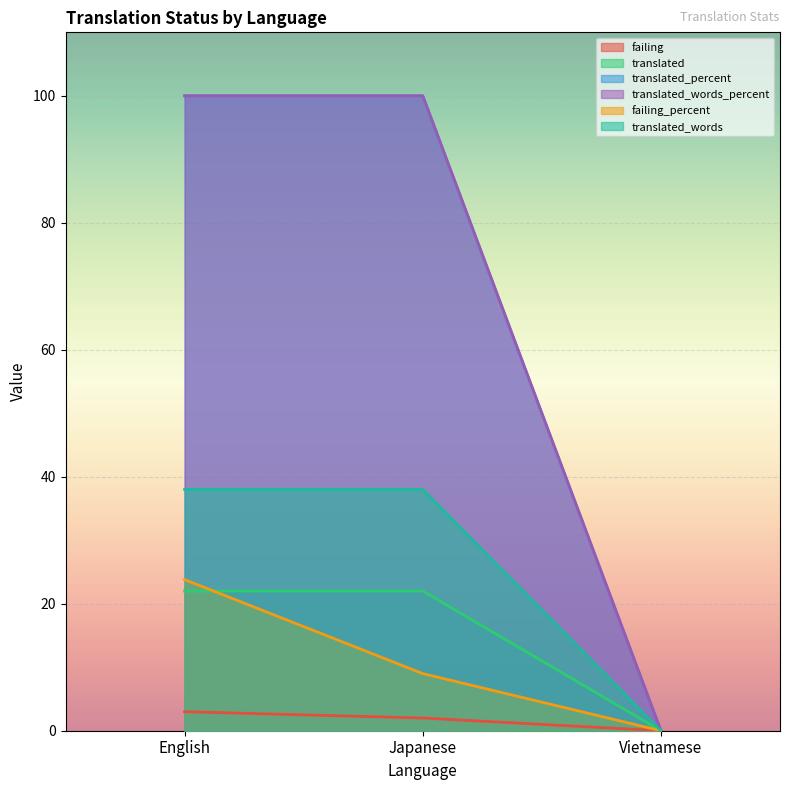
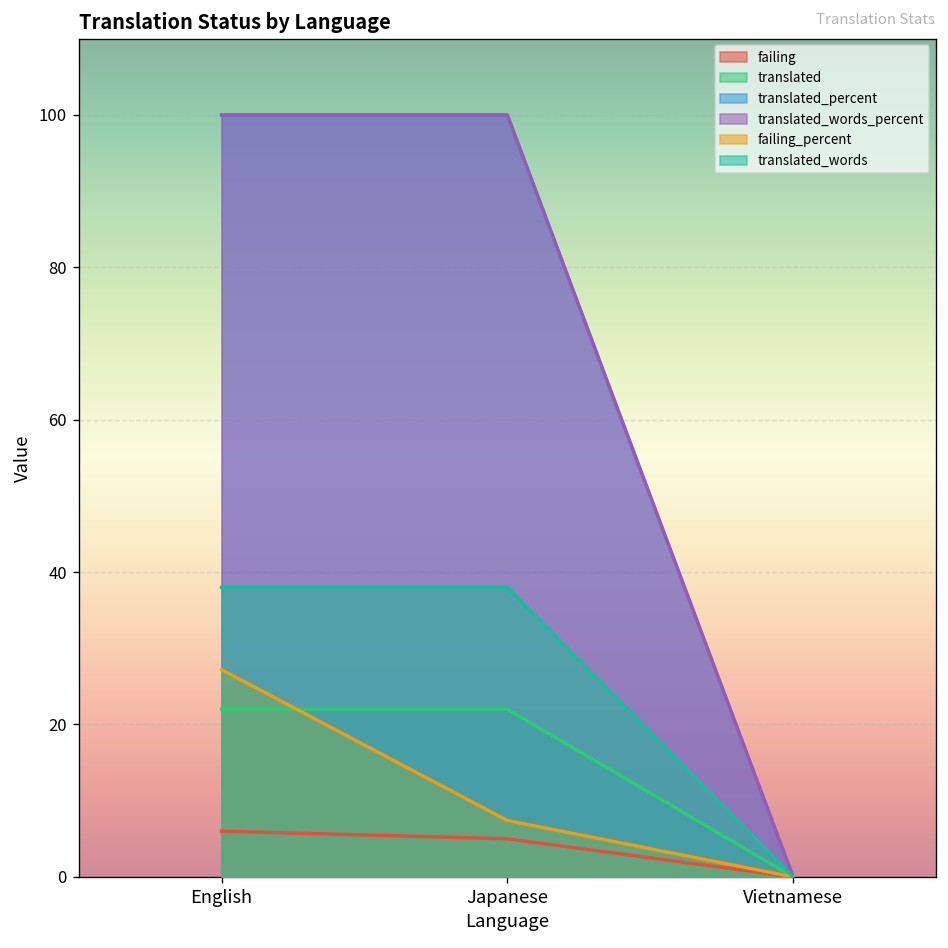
failing, English: 3 -> 6
failing_percent, English: 24 -> 27
failing, Japanese: 2 -> 5
failing_percent, Japanese: 9 -> 7
